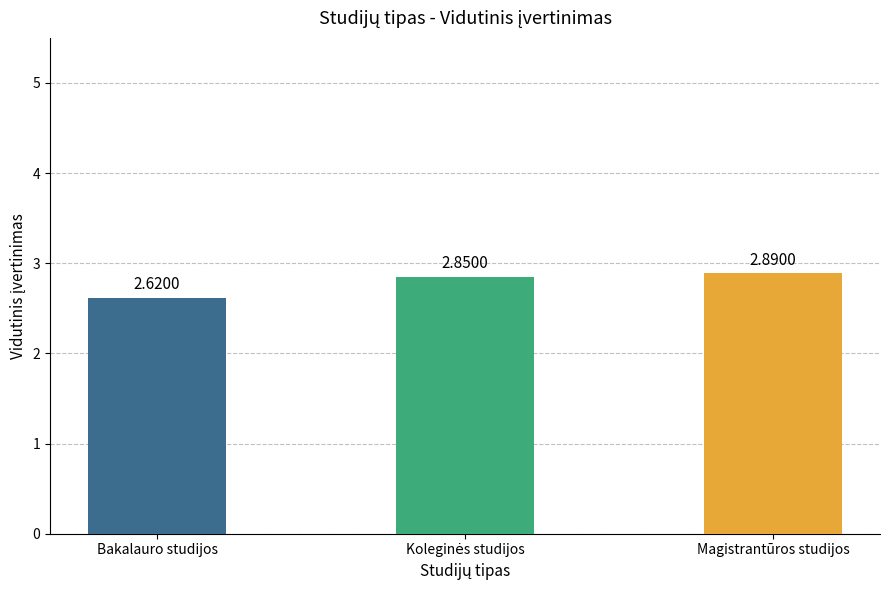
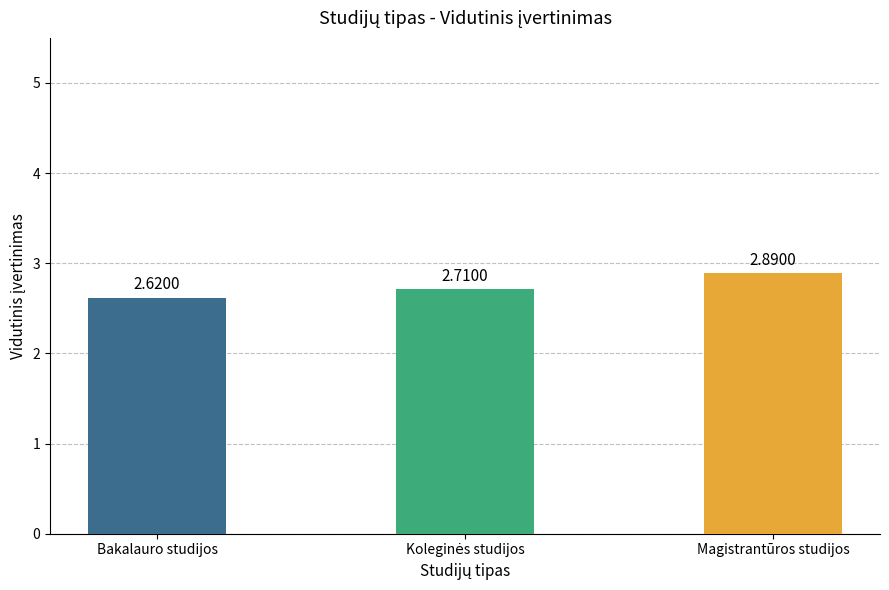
Koleginės studijos: 2.8500 -> 2.7100
